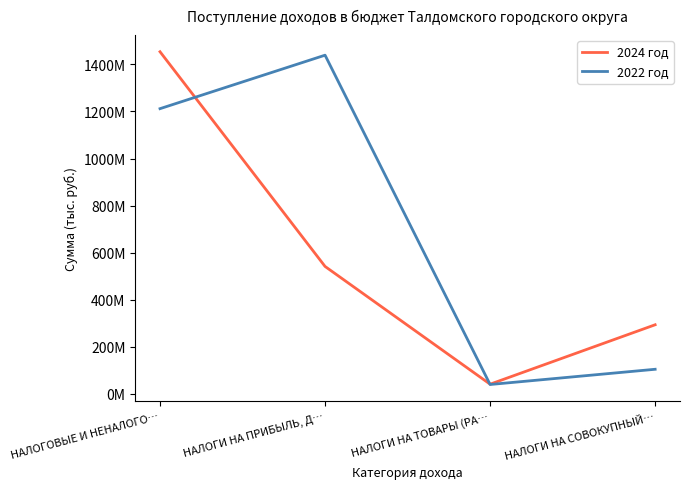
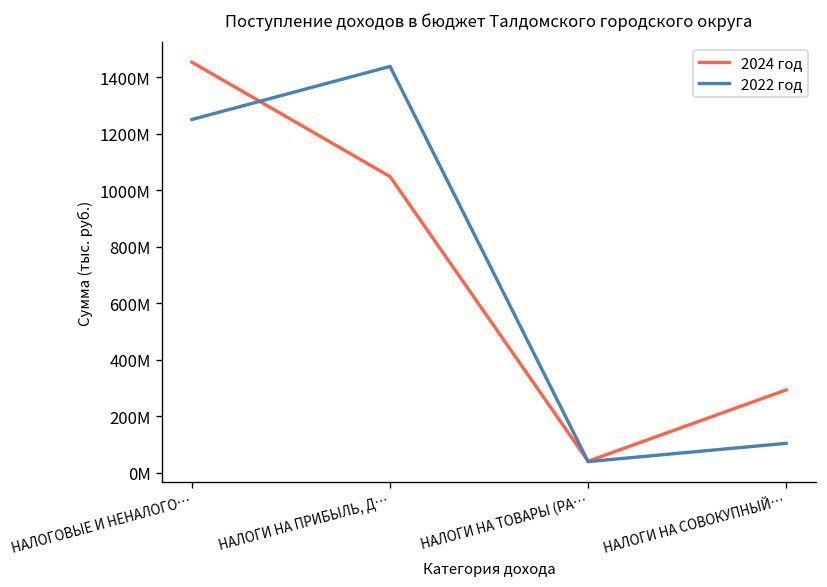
2022 год, НАЛОГОВЫЕ И НЕНАЛОГО…: 1210000000 -> 1250000000
2024 год, НАЛОГИ НА ПРИБЫЛЬ, Д…: 540000000 -> 1050000000
